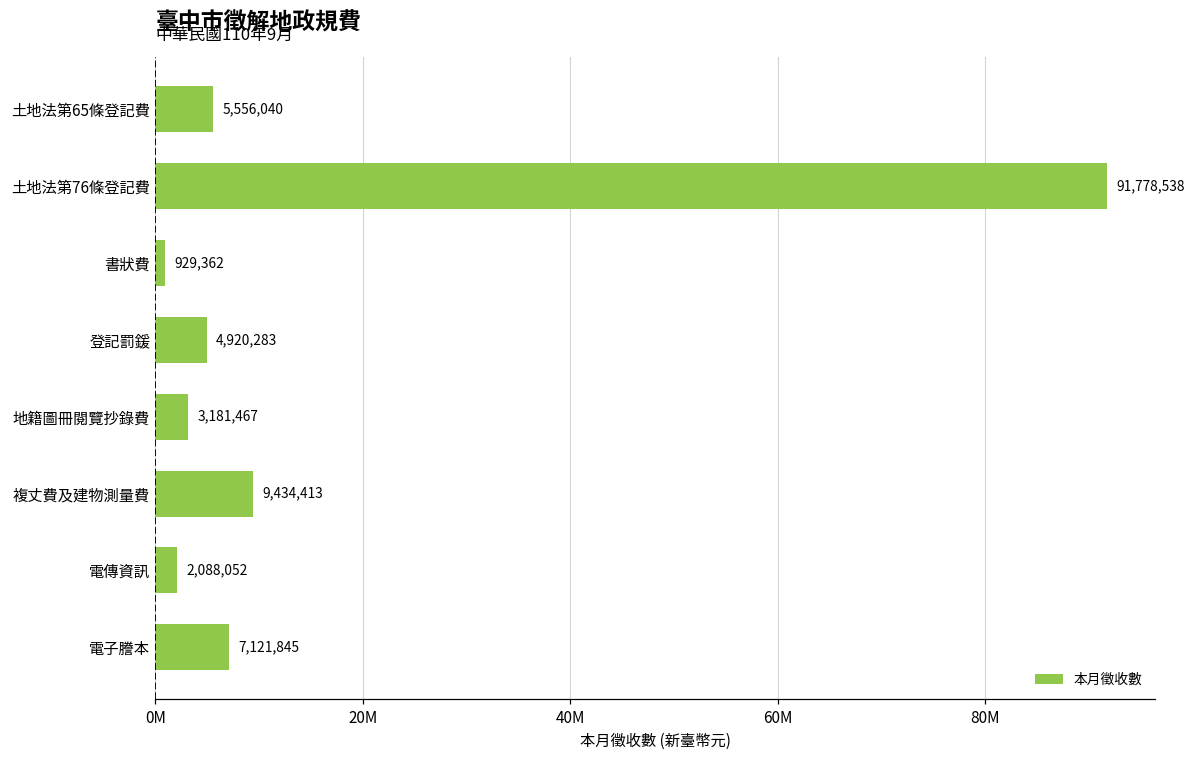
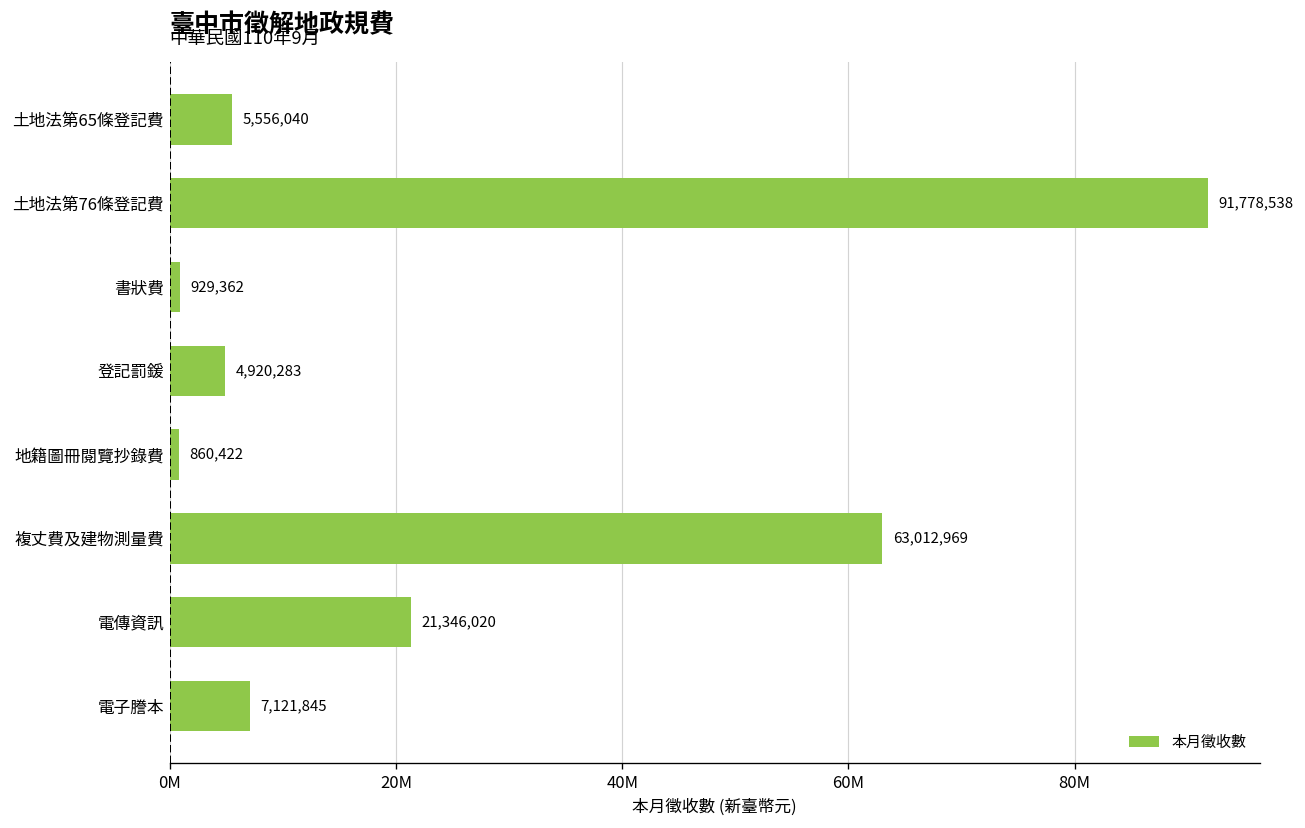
地籍圖冊閱覽抄錄費: 3,181,467 -> 860,422
複丈費及建物測量費: 9,434,413 -> 63,012,969
電傳資訊: 2,088,052 -> 21,346,020
